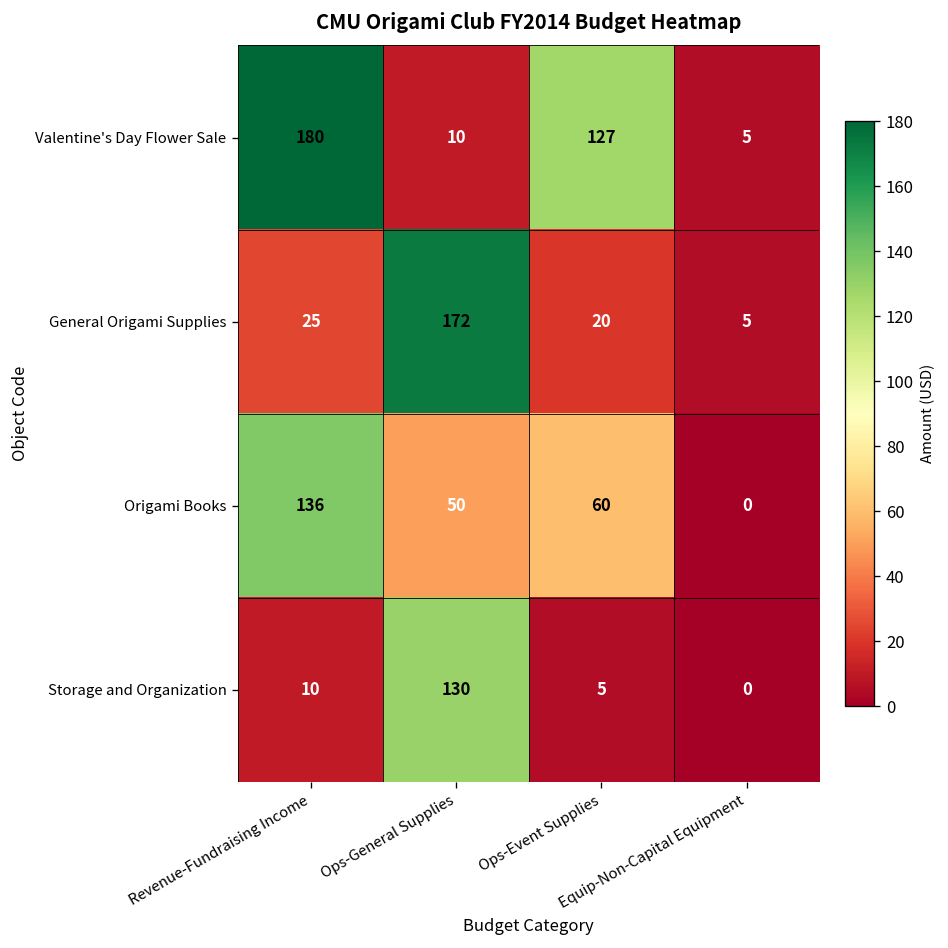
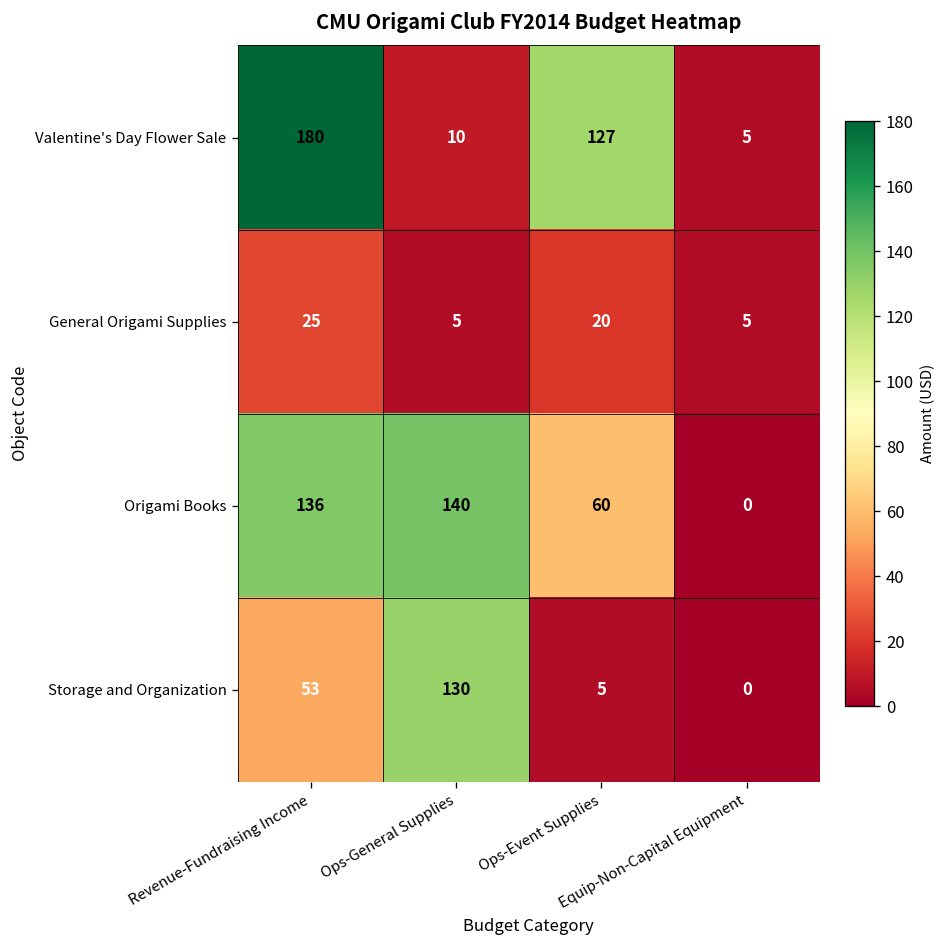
General Origami Supplies, Ops-General Supplies: 172 -> 5
Origami Books, Ops-General Supplies: 50 -> 140
Storage and Organization, Revenue-Fundraising Income: 10 -> 53
